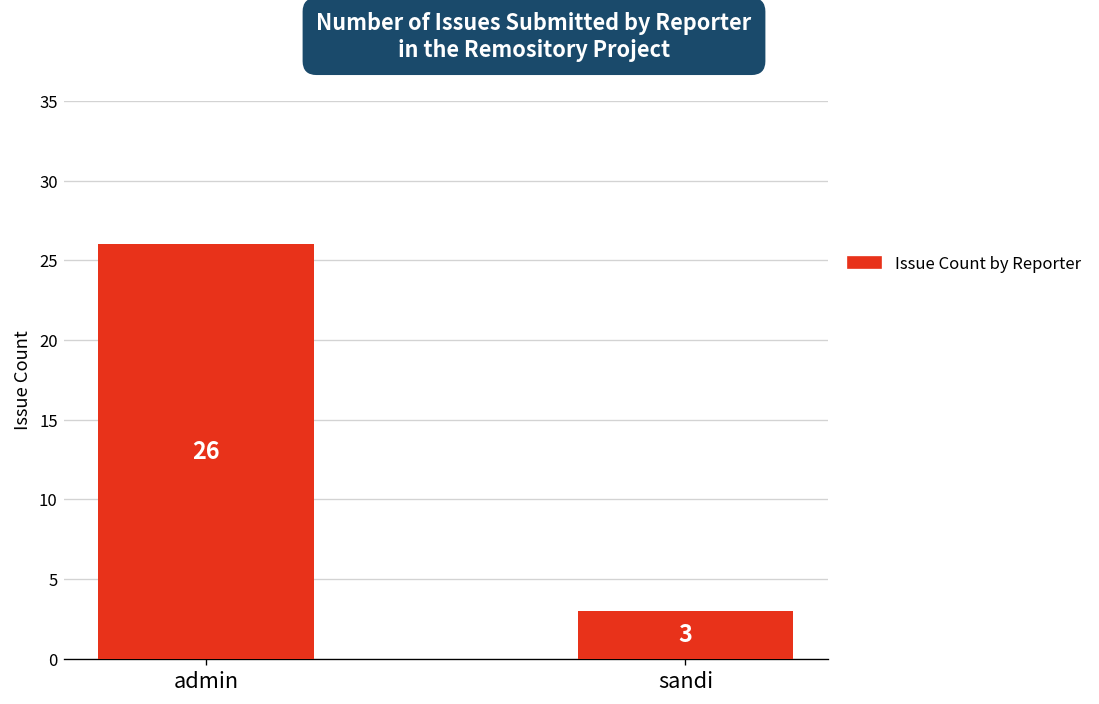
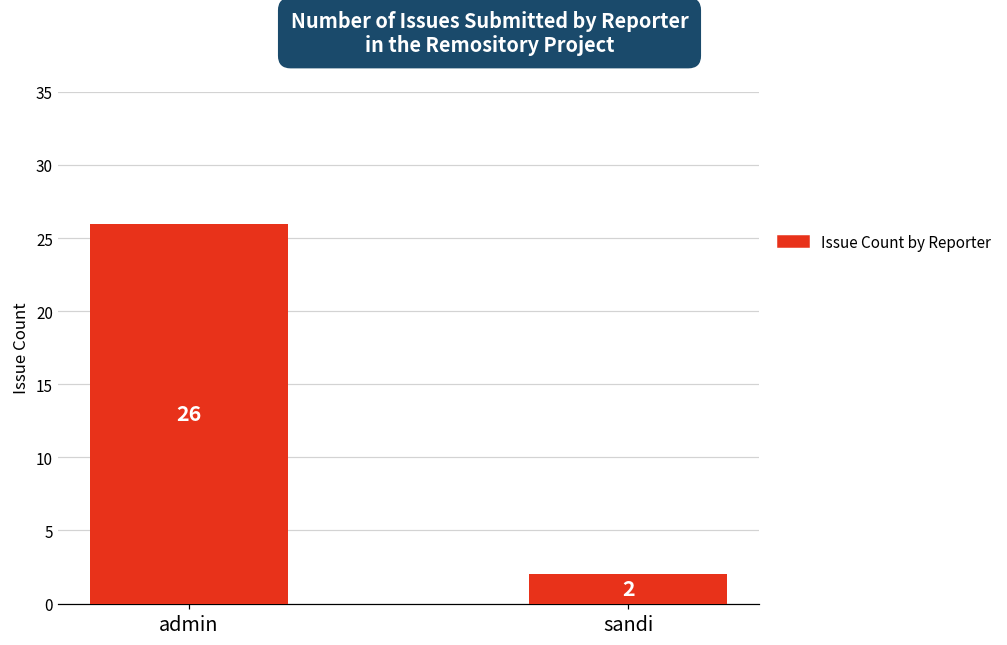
sandi: 3 -> 2
